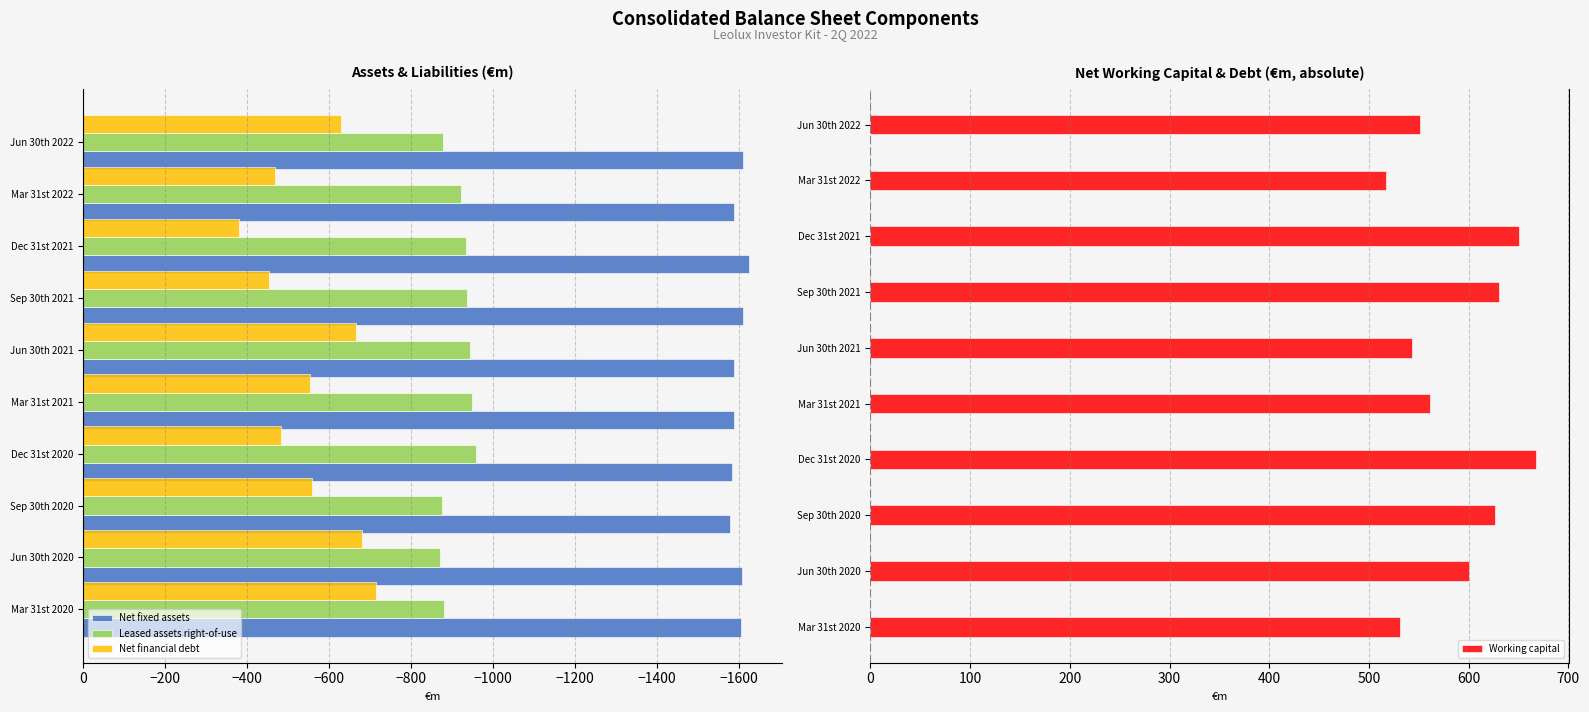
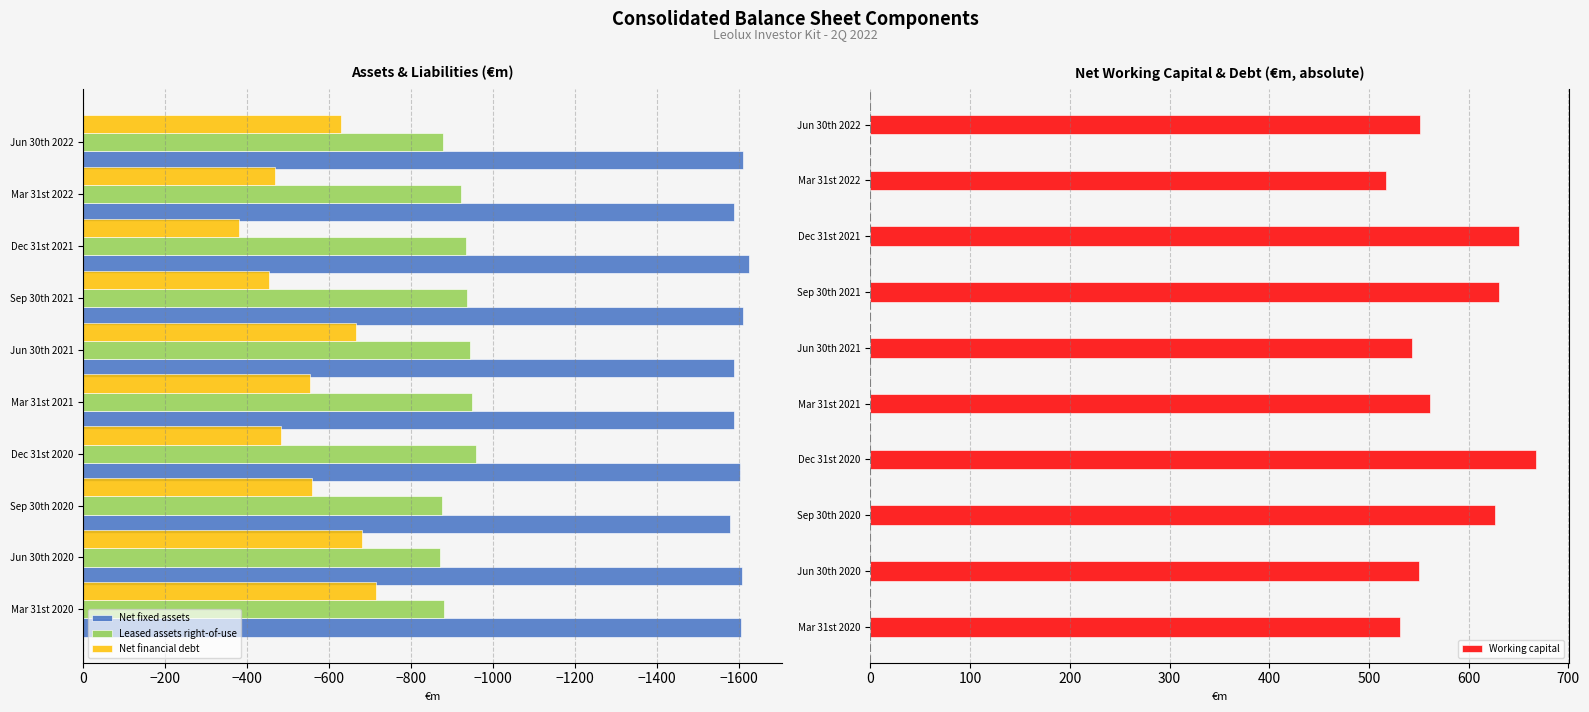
Assets & Liabilities (€m), Net fixed assets, Dec 31st 2020: -1580 -> -1600
Net Working Capital & Debt (€m, absolute), Jun 30th 2020: 600 -> 550
